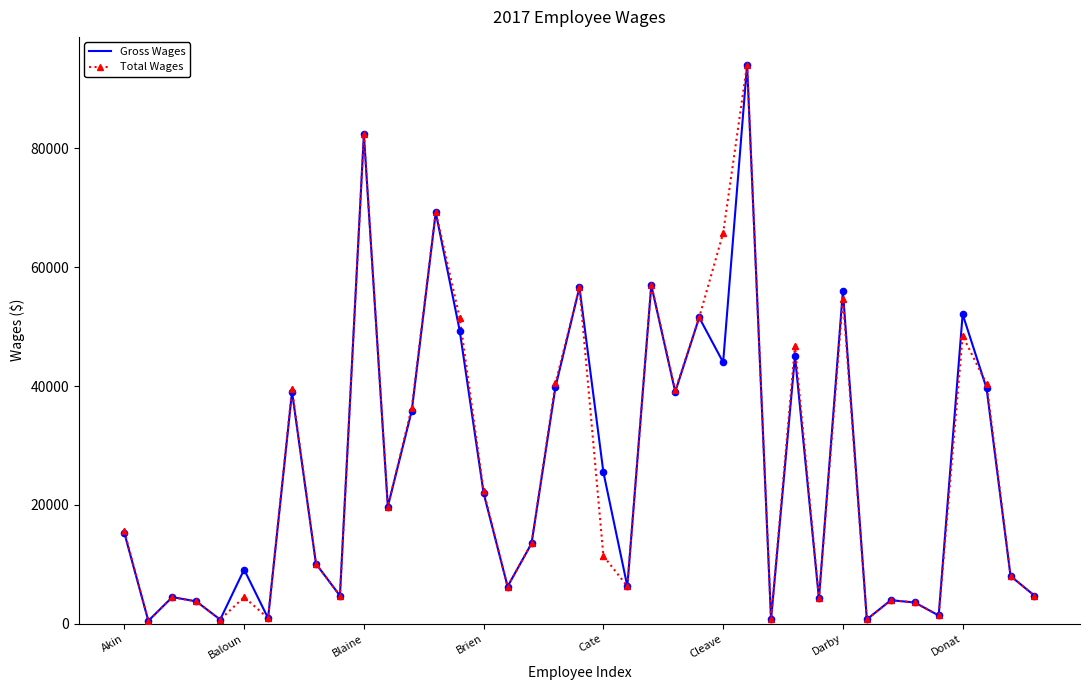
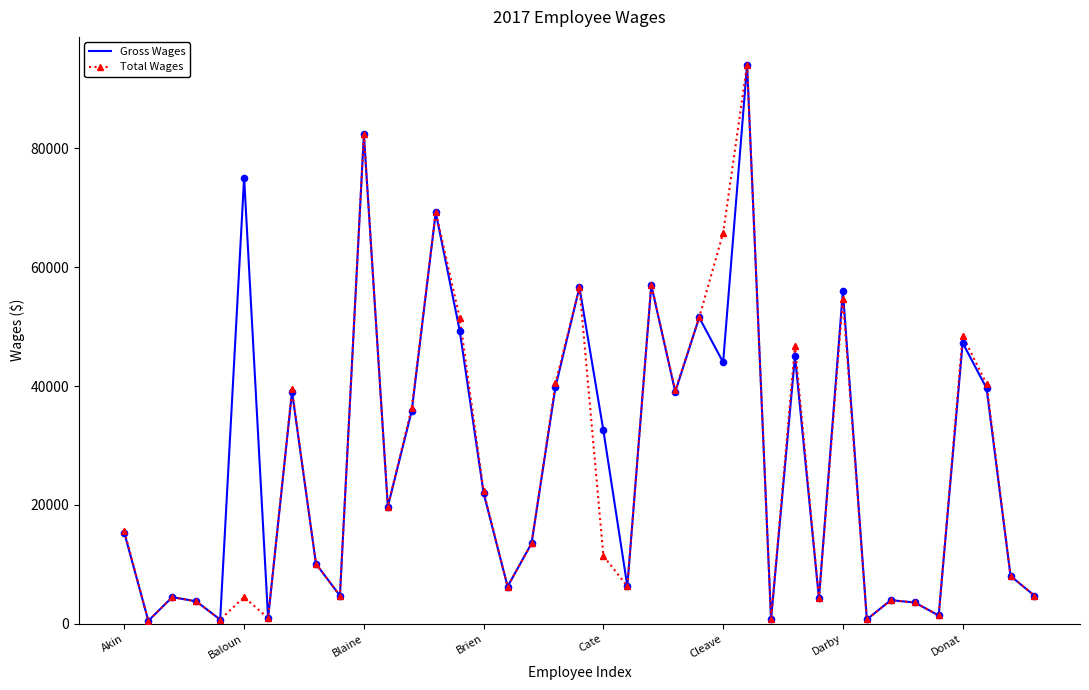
Gross Wages, Baloun: 9000 -> 75000
Gross Wages, Cate: 26000 -> 33000
Gross Wages, Donat: 52000 -> 47000
